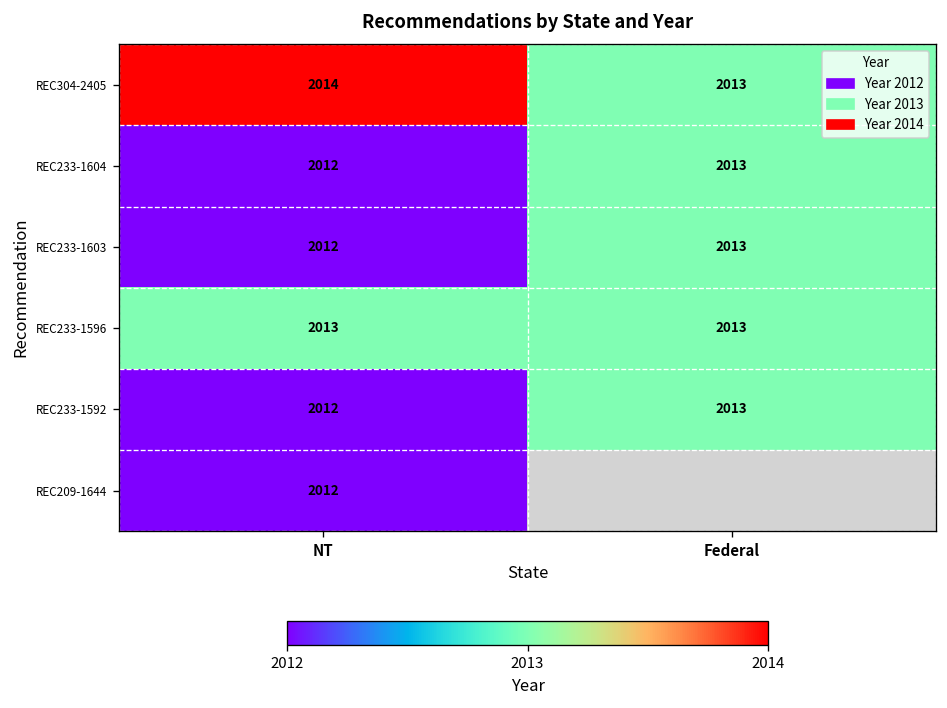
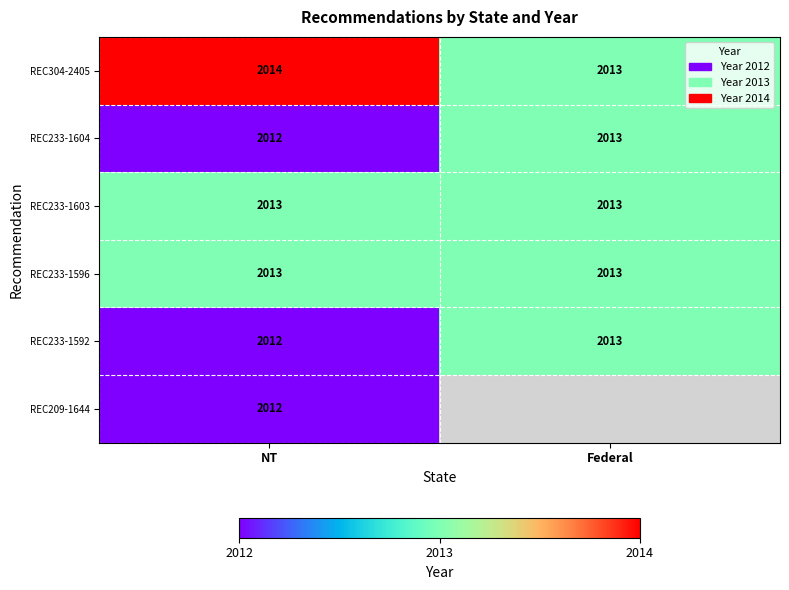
REC233-1603, NT: 2012 -> 2013
